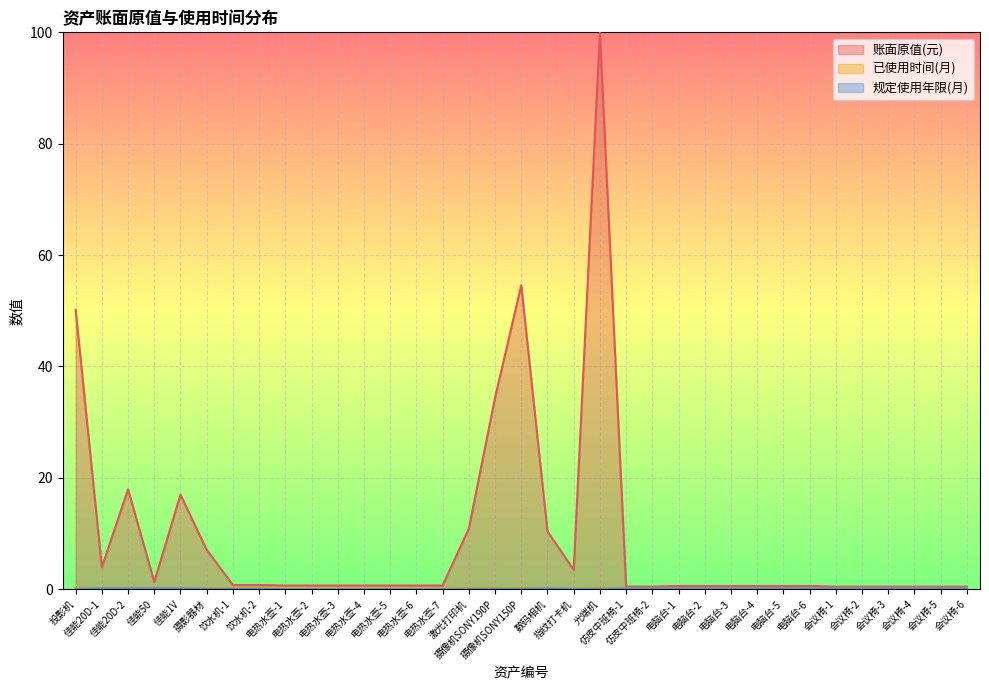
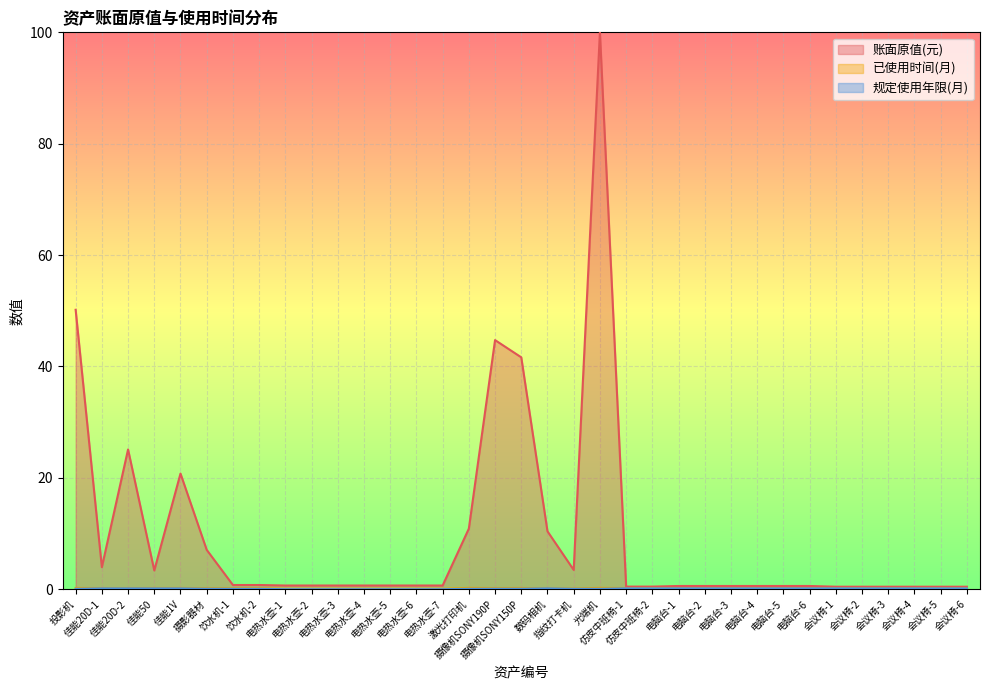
账面原值(元), 佳能20D-2: 18 -> 25
账面原值(元), 佳能50: 1 -> 3
账面原值(元), 佳能1V: 17 -> 21
账面原值(元), 摄像机SONY190P: 34 -> 45
账面原值(元), 摄像机SONY150P: 55 -> 42
